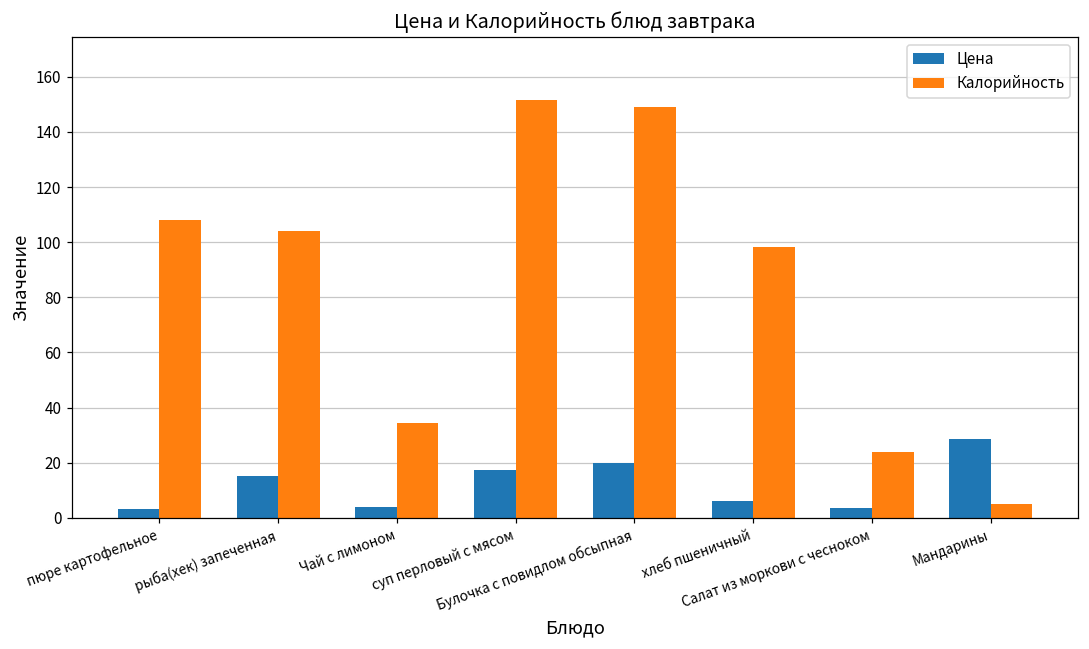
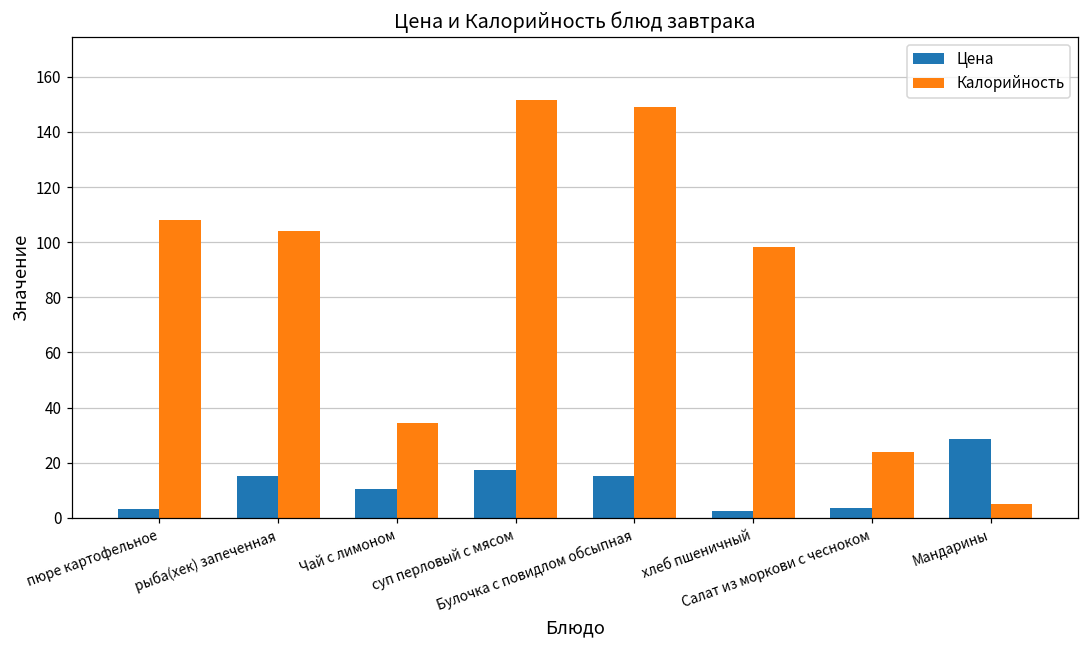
Цена, Чай с лимоном: 4 -> 10
Цена, Булочка с повидлом обсыпная: 20 -> 15
Цена, хлеб пшеничный: 6 -> 3
